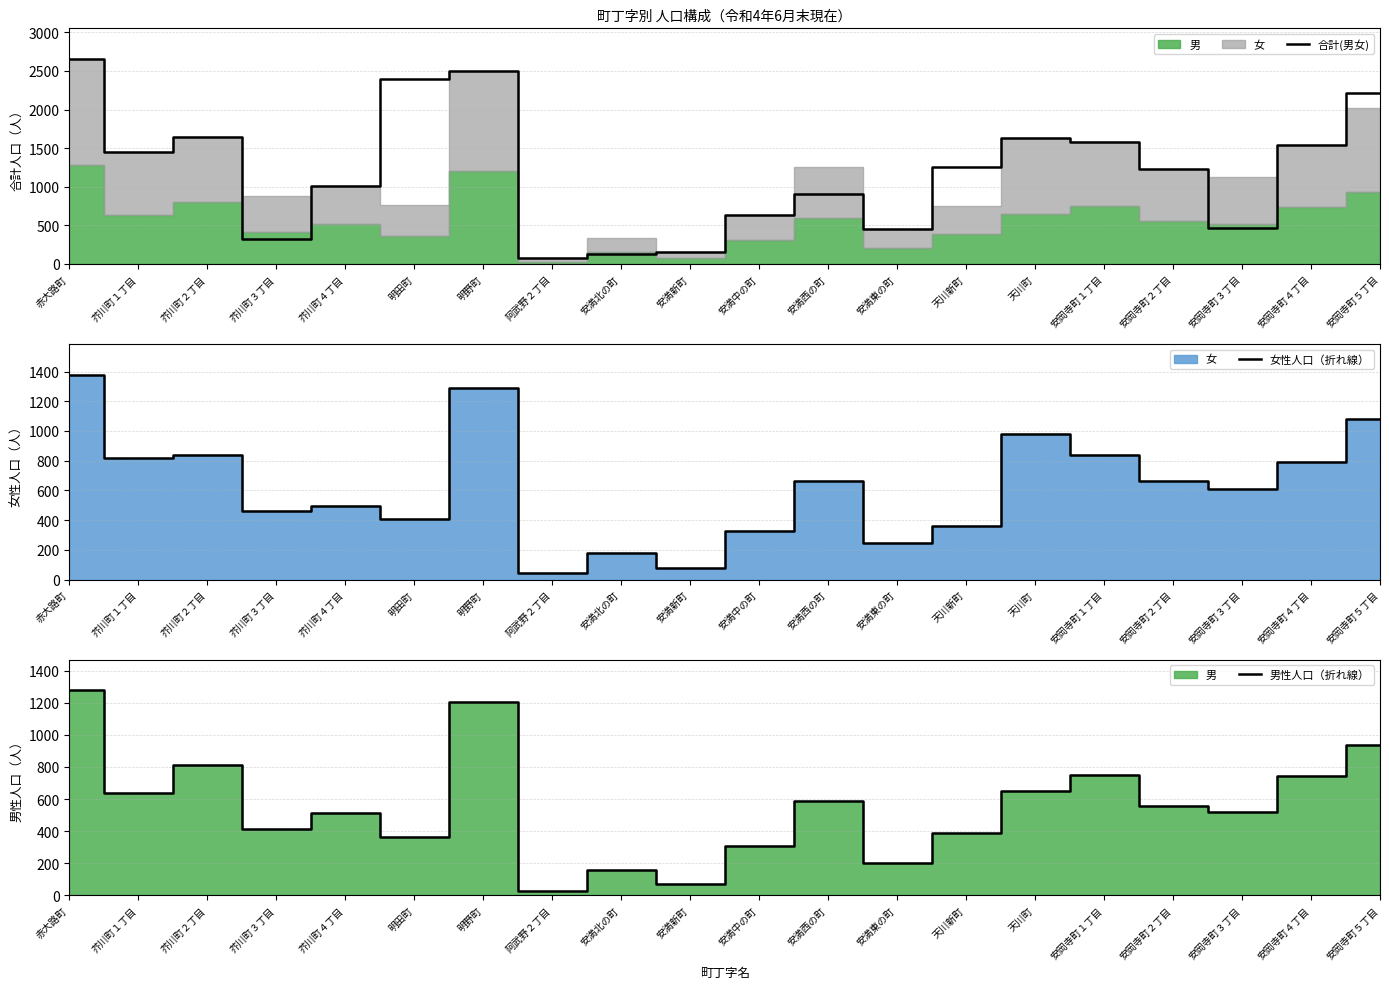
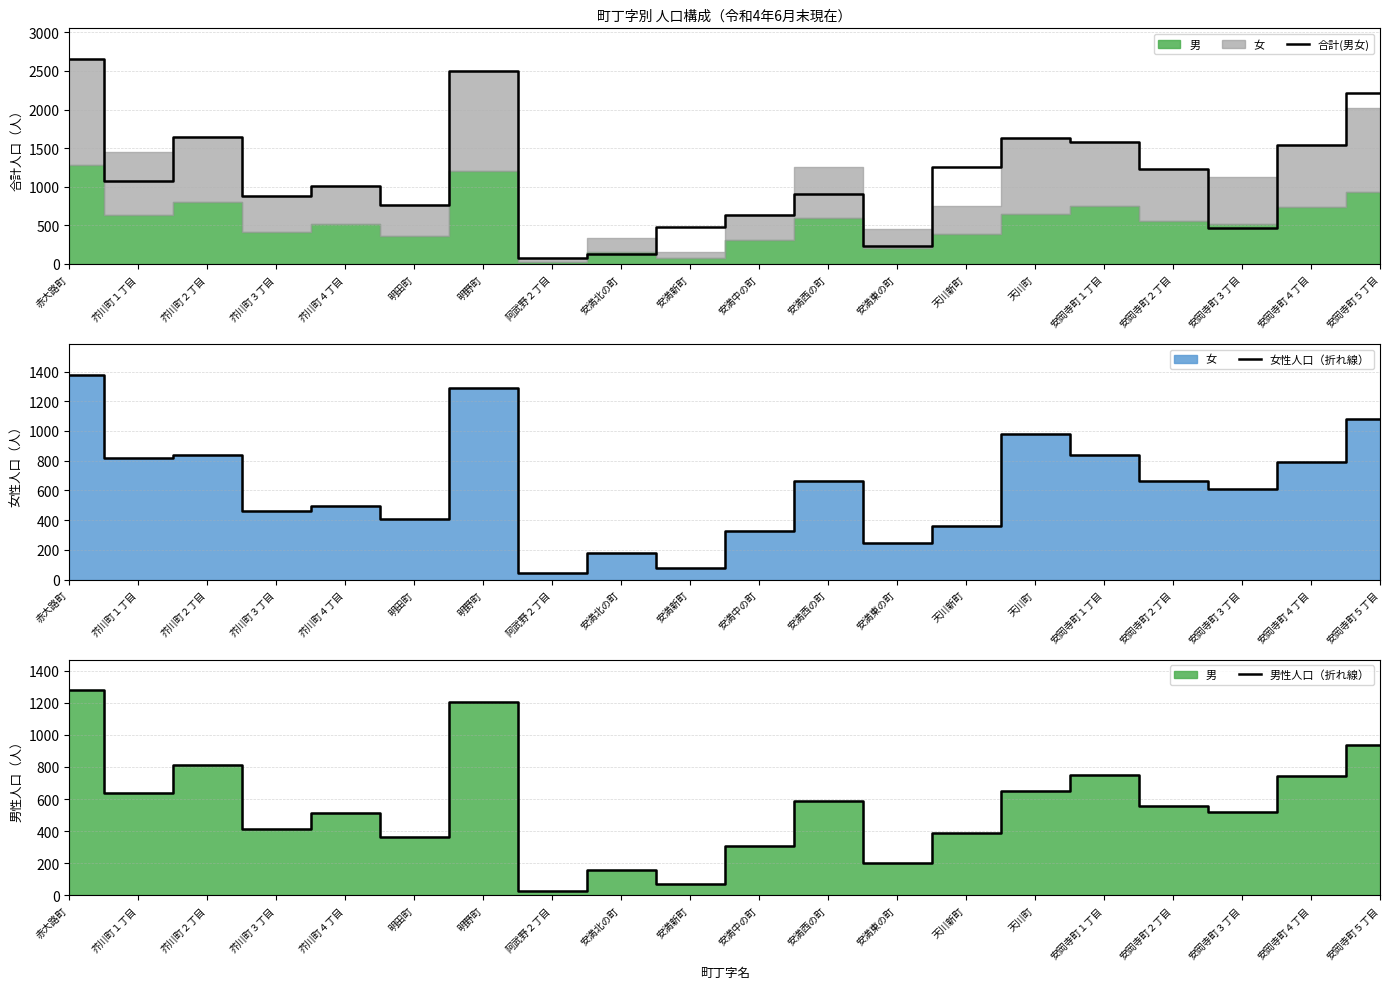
町丁字別 人口構成（令和4年6月末現在）, 合計(男女), 芥川町１丁目: 1500 -> 1100
町丁字別 人口構成（令和4年6月末現在）, 合計(男女), 芥川町３丁目: 300 -> 900
町丁字別 人口構成（令和4年6月末現在）, 合計(男女), 明田町: 2400 -> 800
町丁字別 人口構成（令和4年6月末現在）, 合計(男女), 安満新町: 200 -> 500
町丁字別 人口構成（令和4年6月末現在）, 合計(男女), 安満東の町: 400 -> 200
